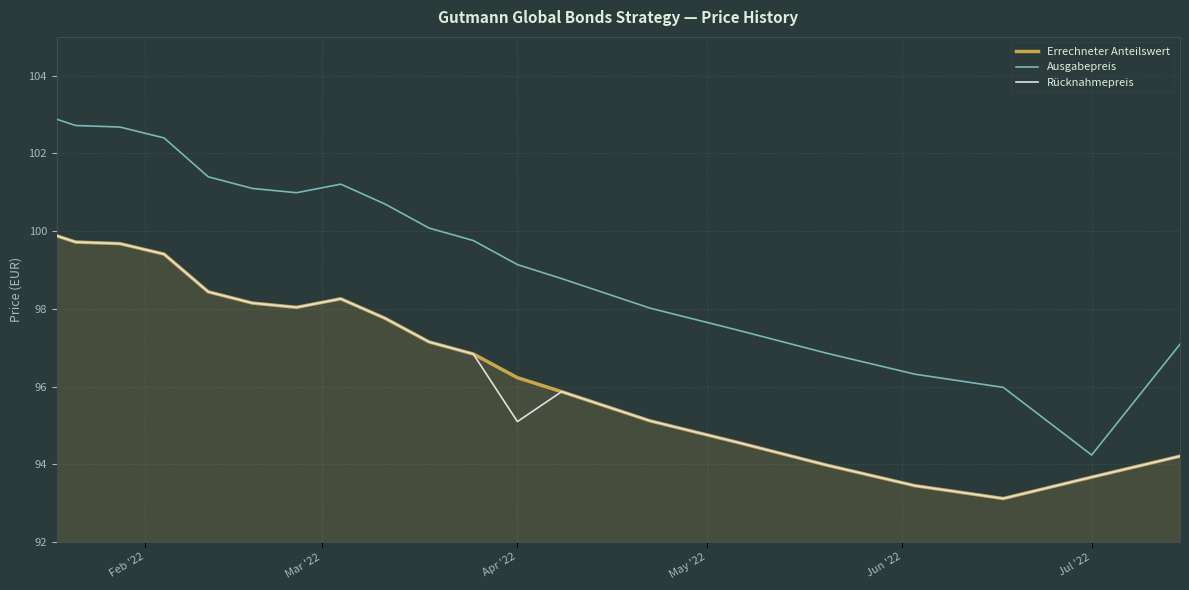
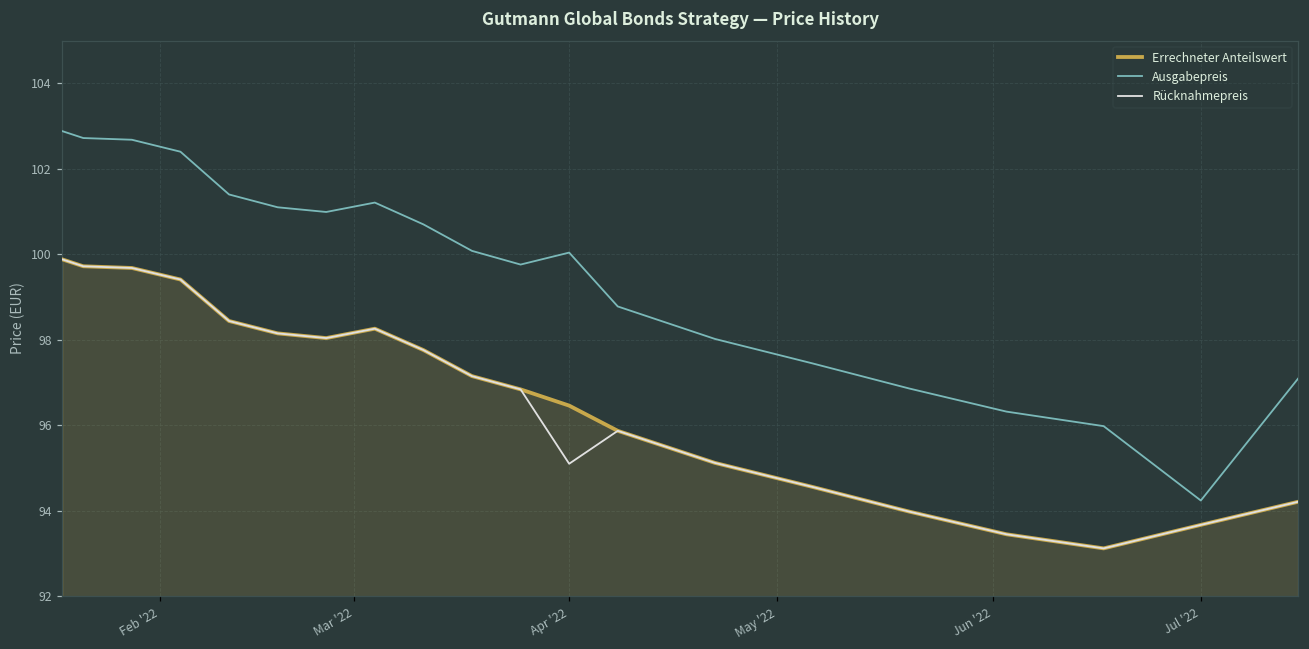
Errechneter Anteilswert, Apr '22: 96.2 -> 96.5
Ausgabepreis, Apr '22: 99.1 -> 100.0
